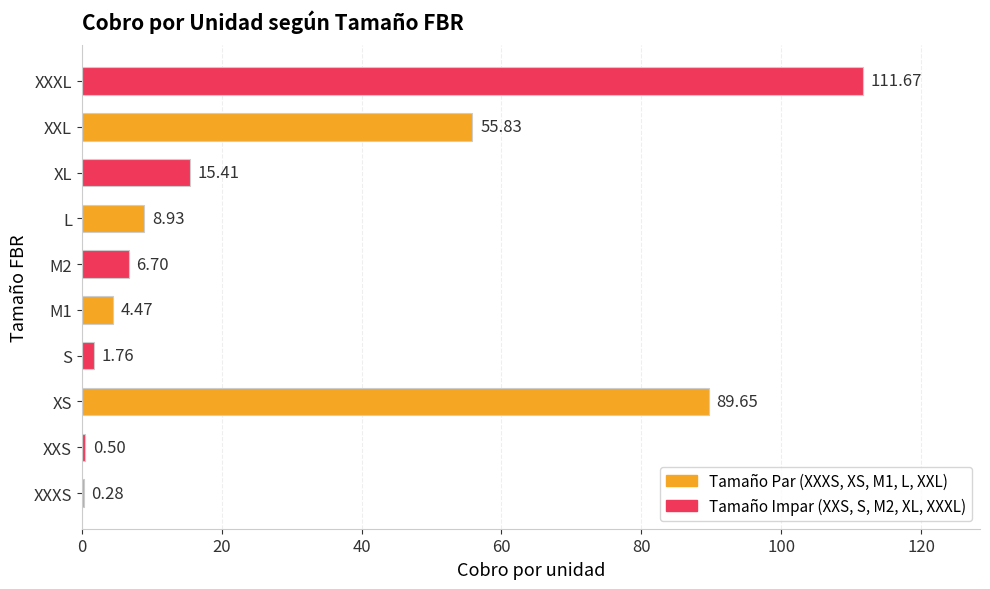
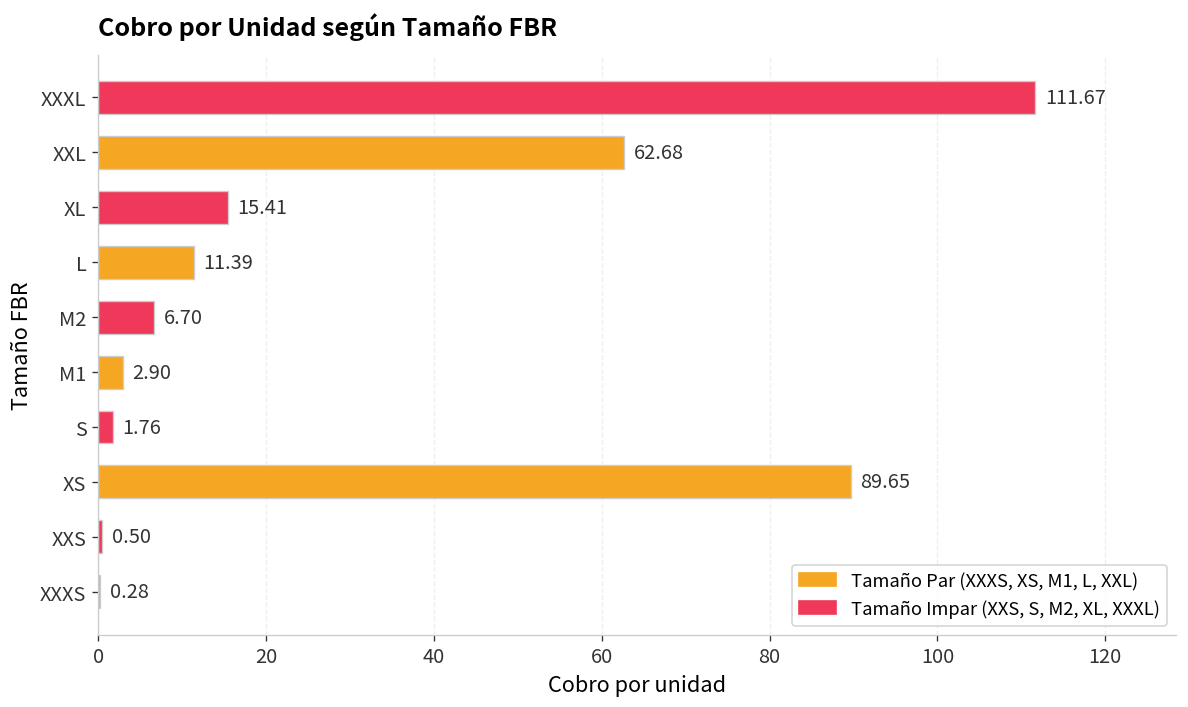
XXL: 55.83 -> 62.68
L: 8.93 -> 11.39
M1: 4.47 -> 2.90
